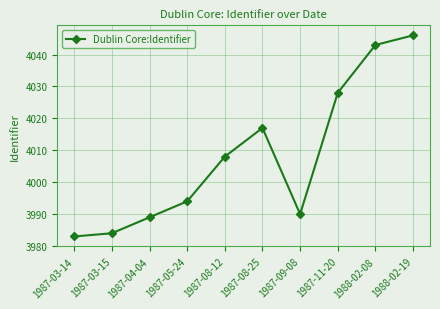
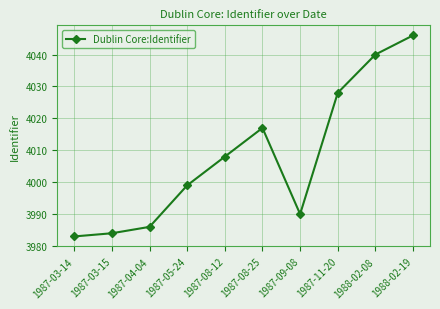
1987-04-04: 3989 -> 3986
1987-05-24: 3994 -> 3999
1988-02-08: 4043 -> 4040
